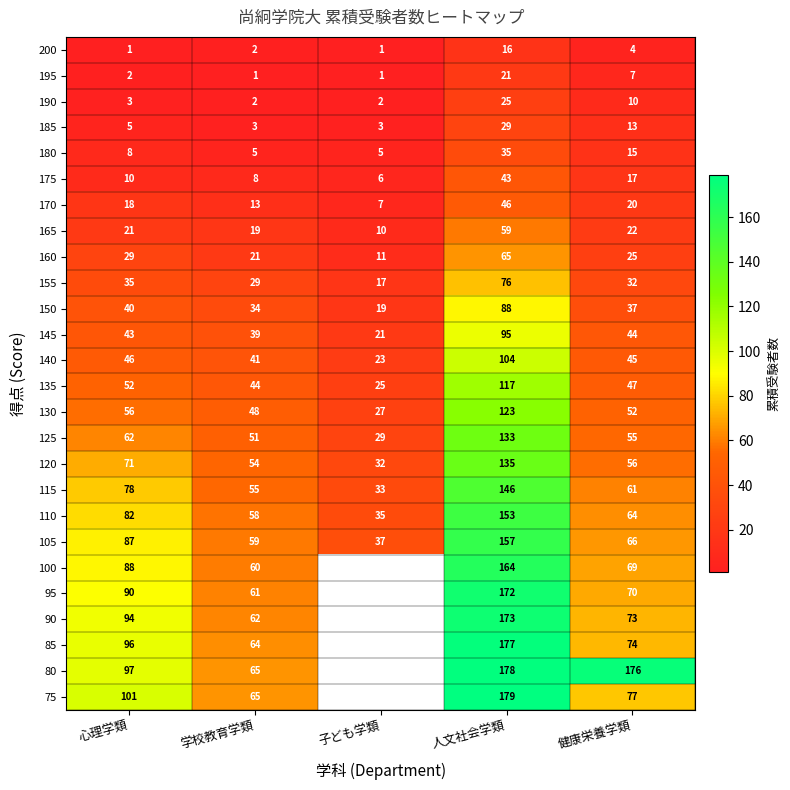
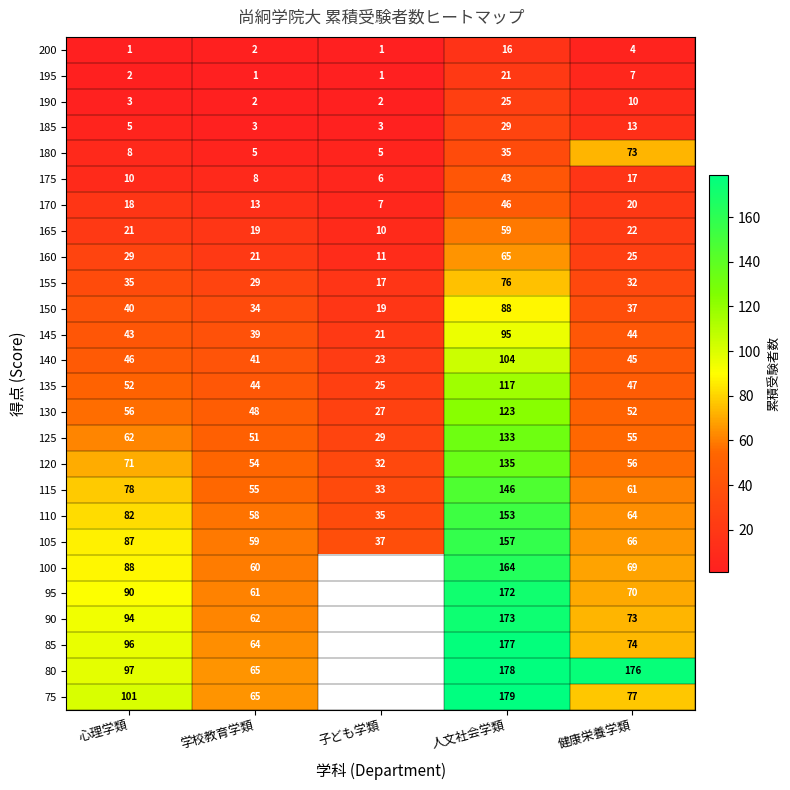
180, 健康栄養学類: 15 -> 73
